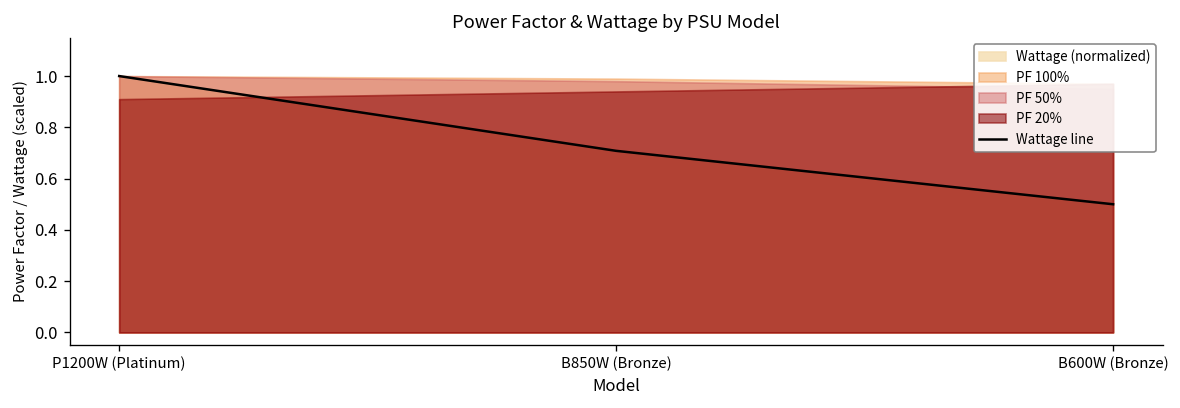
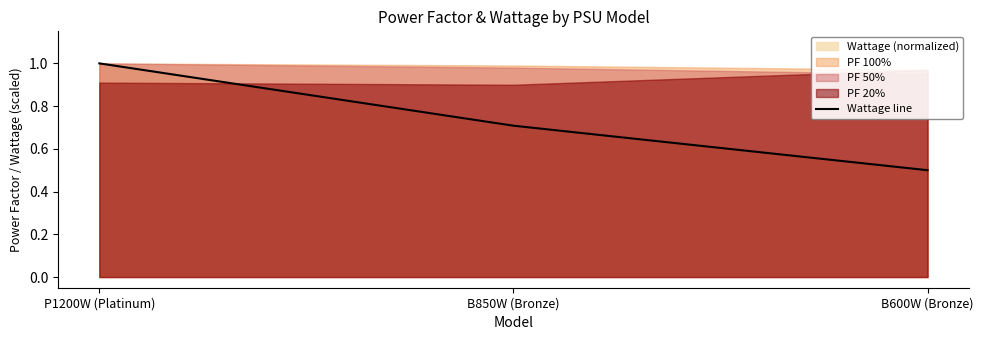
PF 20%, B850W (Bronze): 0.94 -> 0.90
